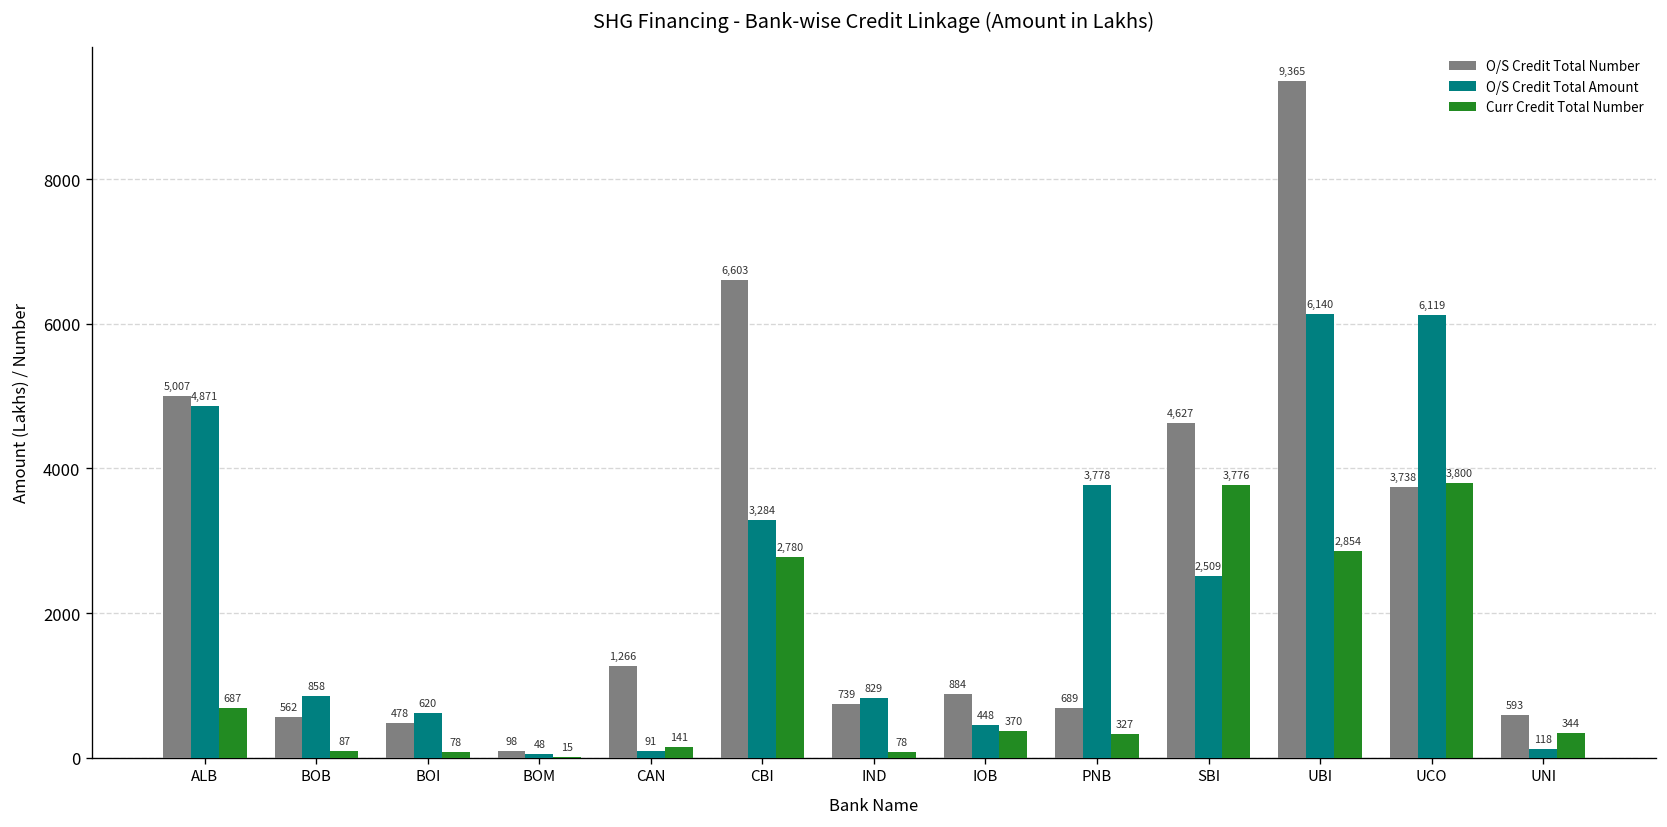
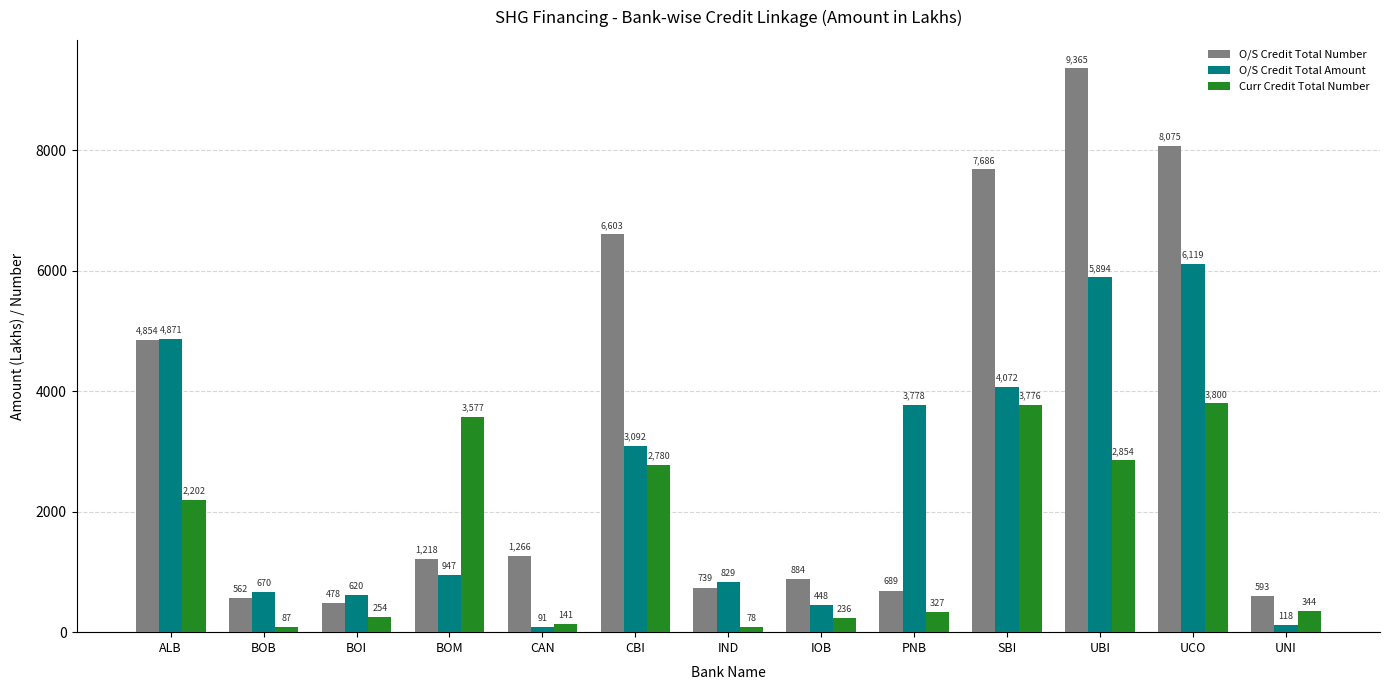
O/S Credit Total Number, ALB: 5,007 -> 4,854
Curr Credit Total Number, ALB: 687 -> 2,202
O/S Credit Total Amount, BOB: 858 -> 670
Curr Credit Total Number, BOI: 78 -> 254
O/S Credit Total Number, BOM: 98 -> 1,218
O/S Credit Total Amount, BOM: 48 -> 947
Curr Credit Total Number, BOM: 15 -> 3,577
O/S Credit Total Amount, CBI: 3,284 -> 3,092
Curr Credit Total Number, IOB: 370 -> 236
O/S Credit Total Number, SBI: 4,627 -> 7,686
O/S Credit Total Amount, SBI: 2,509 -> 4,072
O/S Credit Total Amount, UBI: 6,140 -> 5,894
O/S Credit Total Number, UCO: 3,738 -> 8,075
